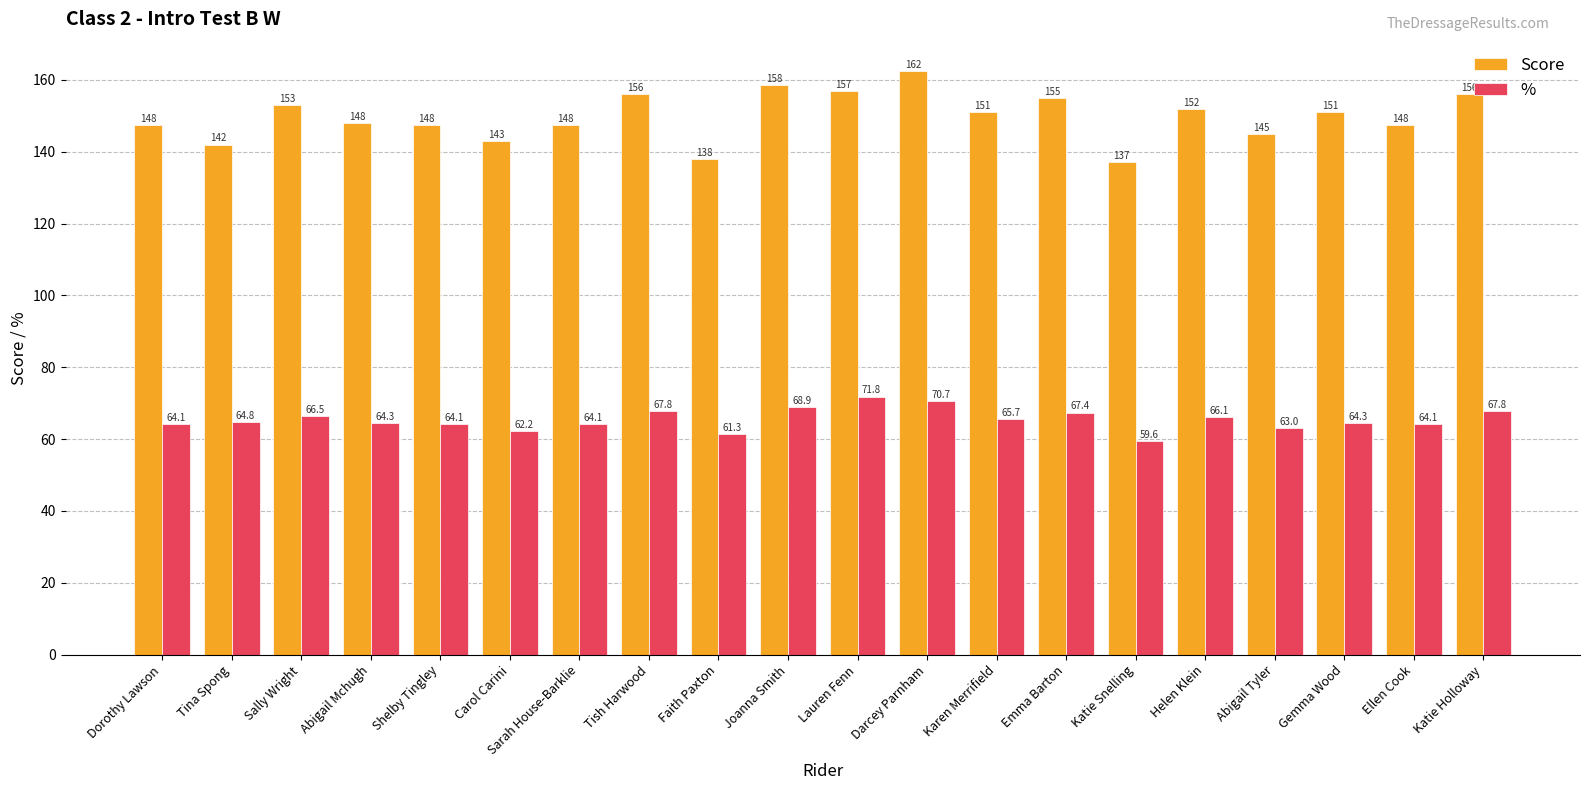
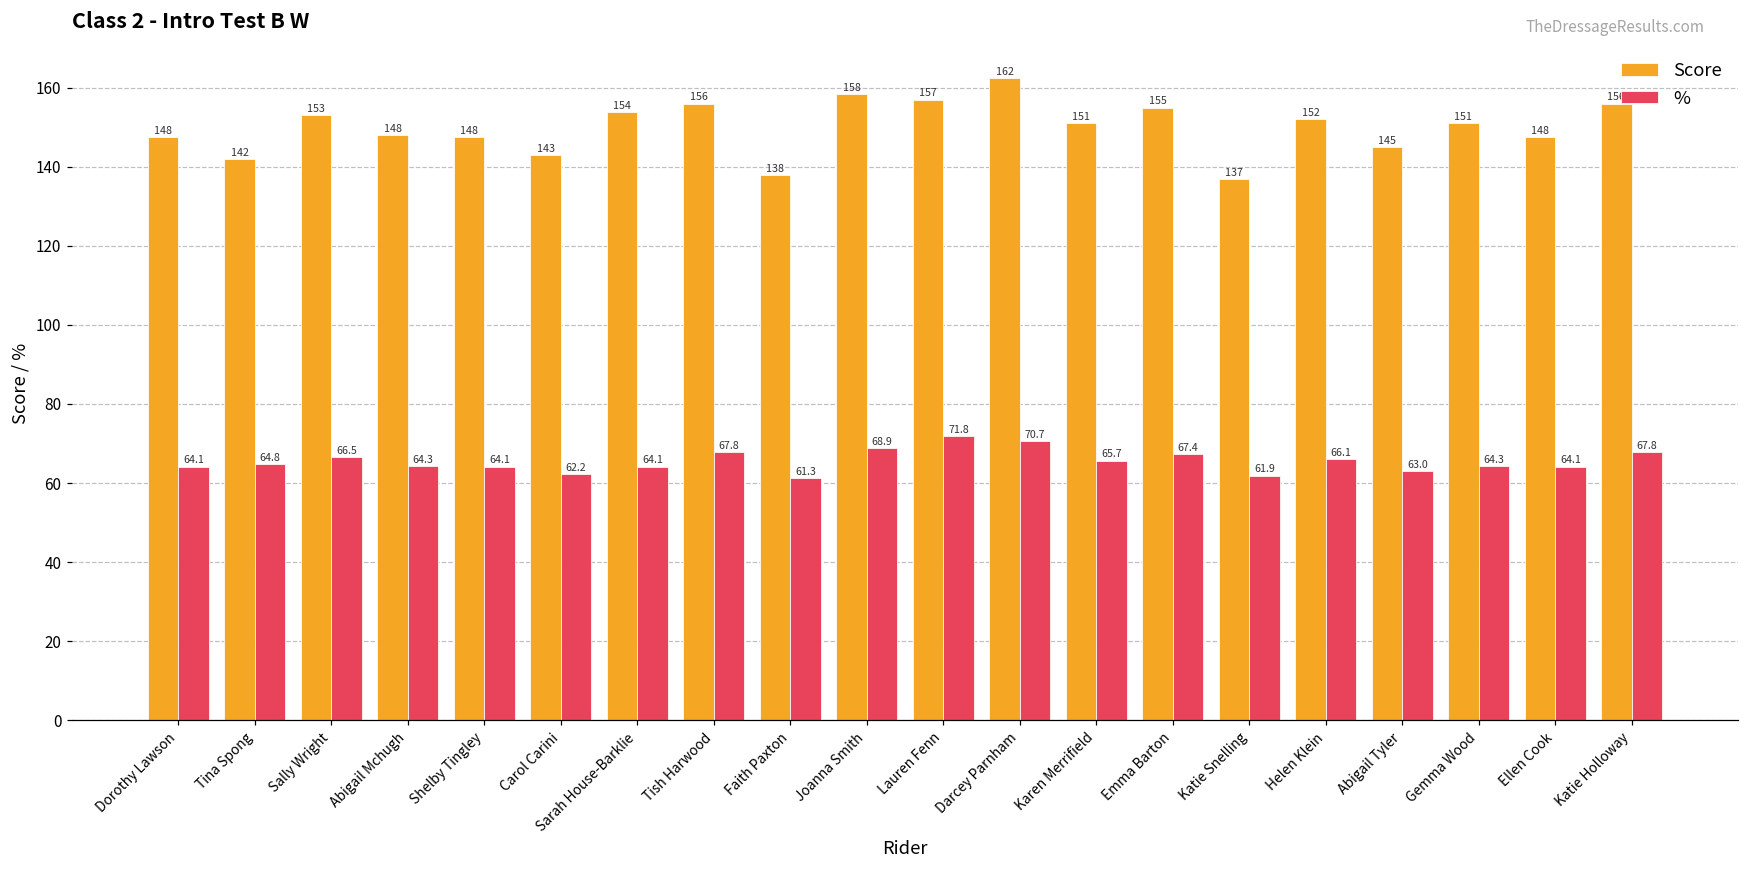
Score, Sarah House-Barklie: 148 -> 154
%, Katie Snelling: 59.6 -> 61.9
